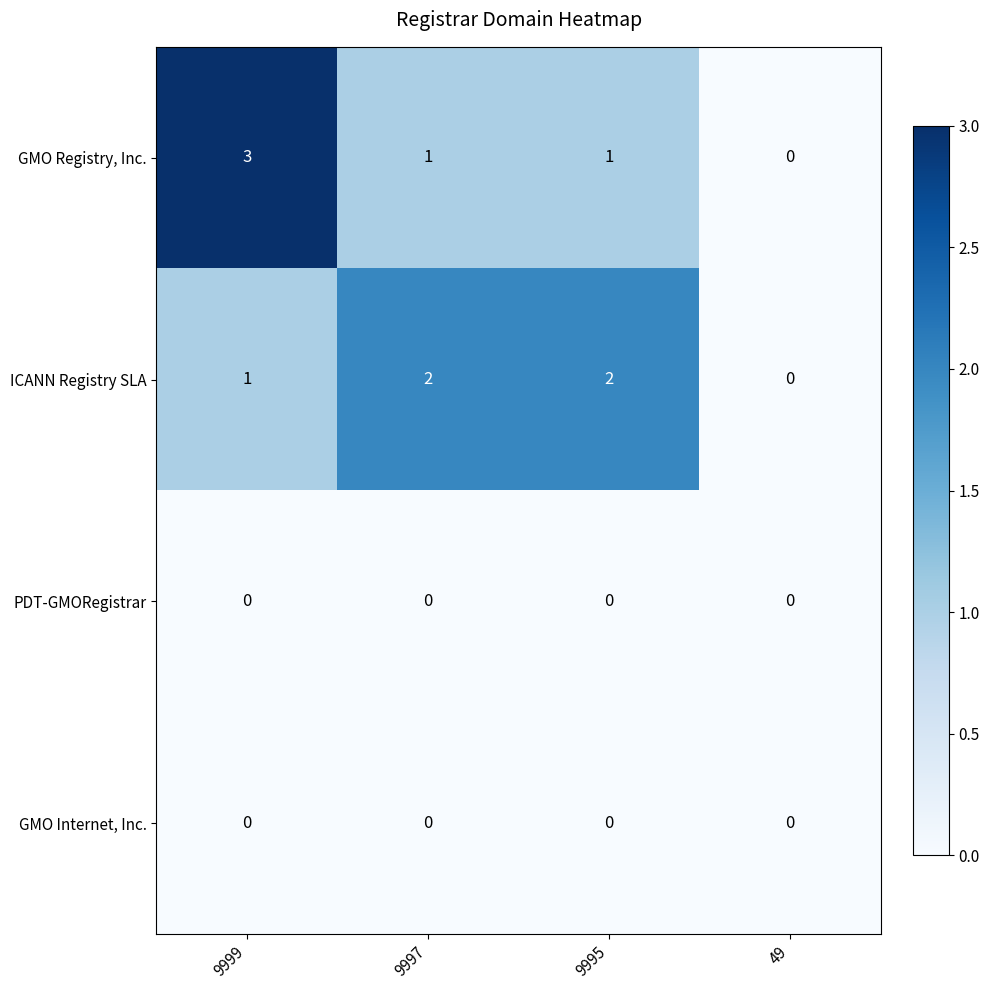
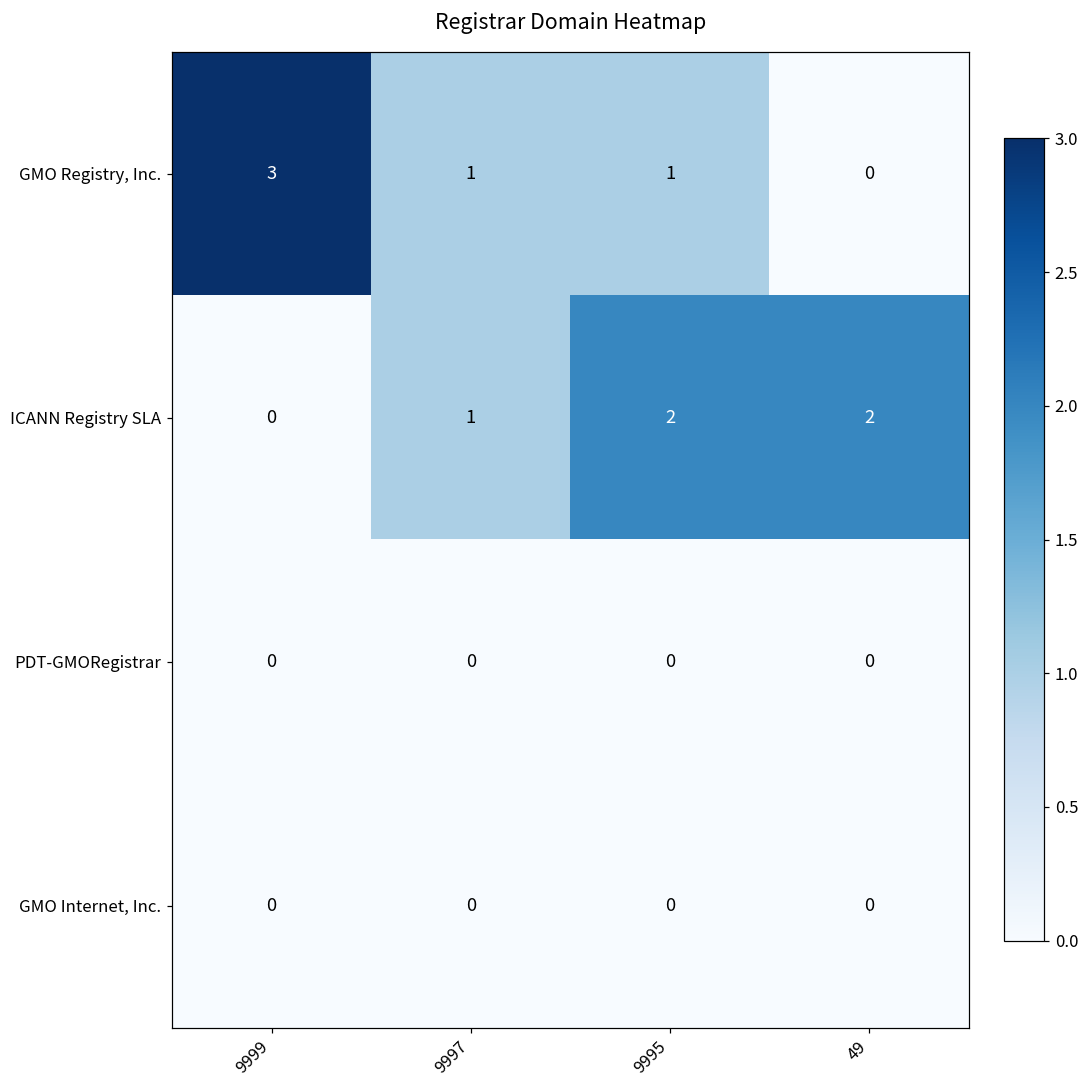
ICANN Registry SLA, 9999: 1 -> 0
ICANN Registry SLA, 9997: 2 -> 1
ICANN Registry SLA, 49: 0 -> 2
